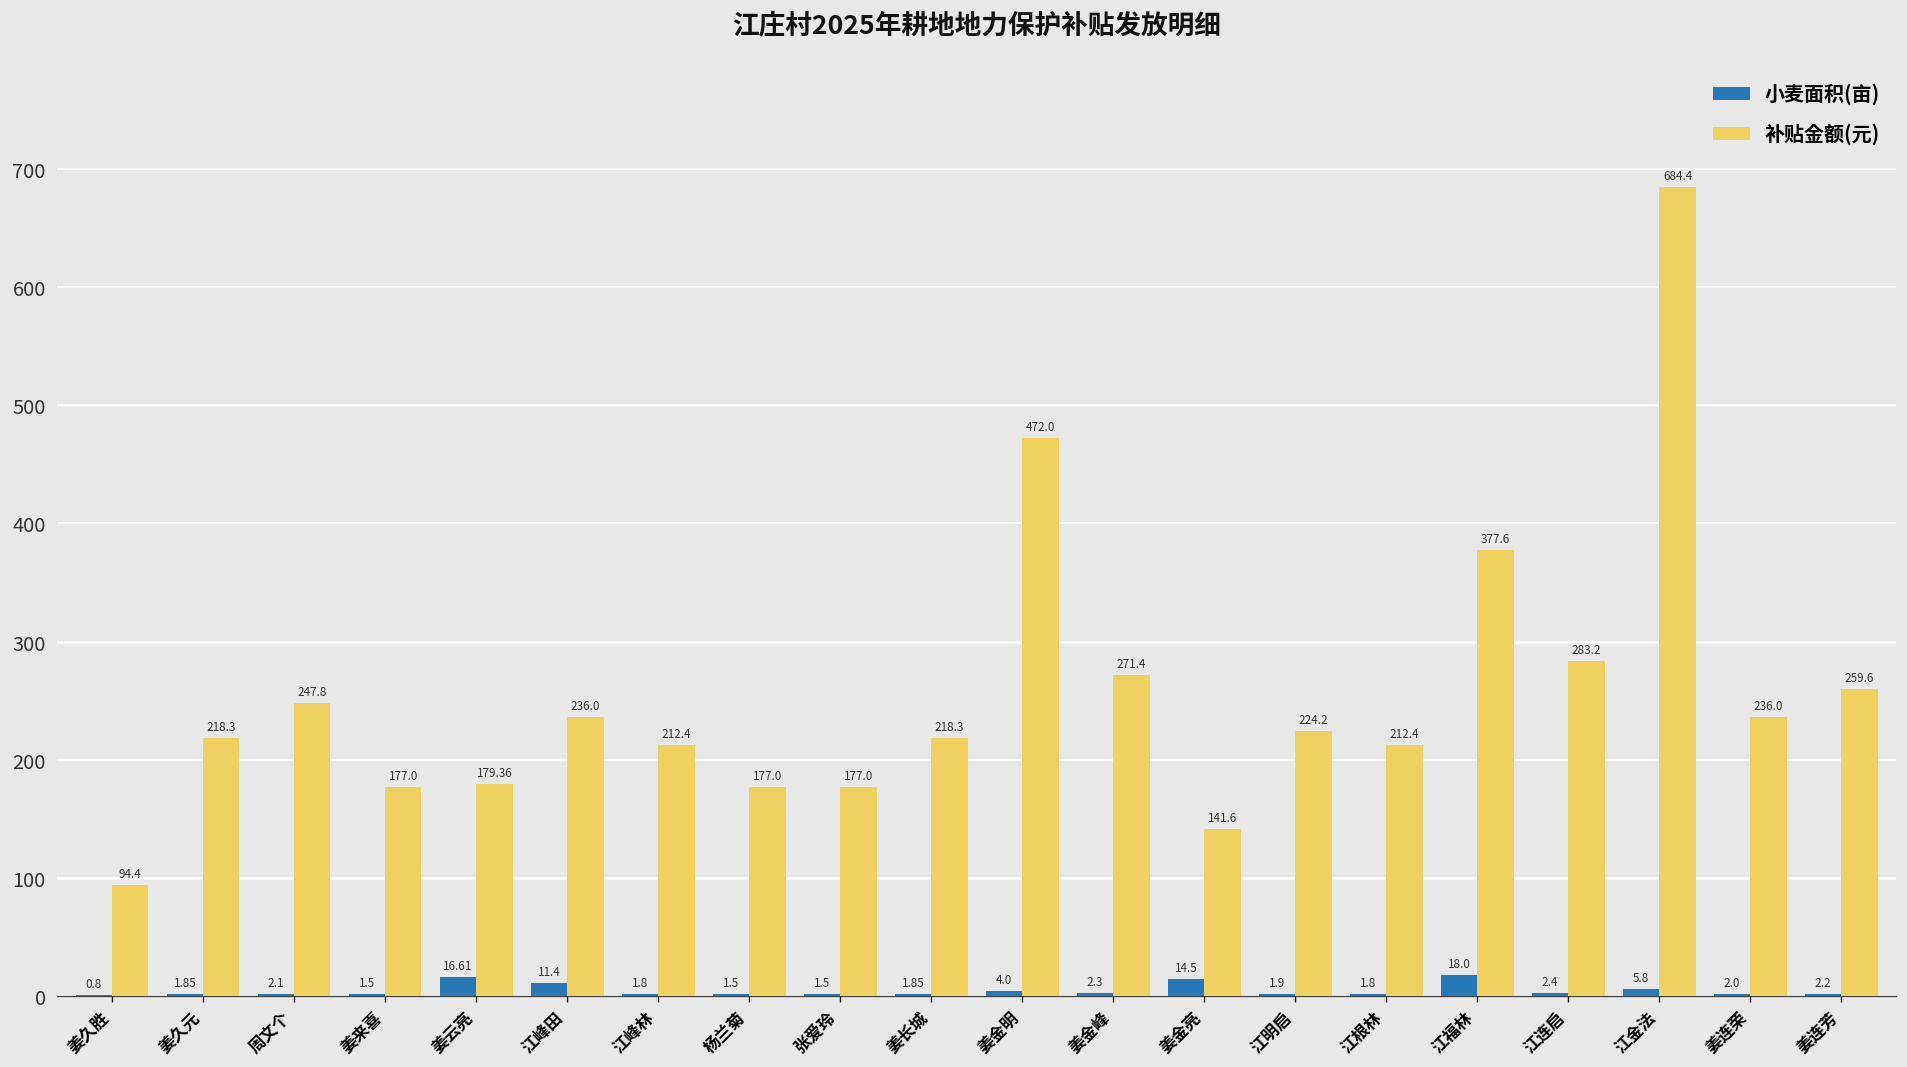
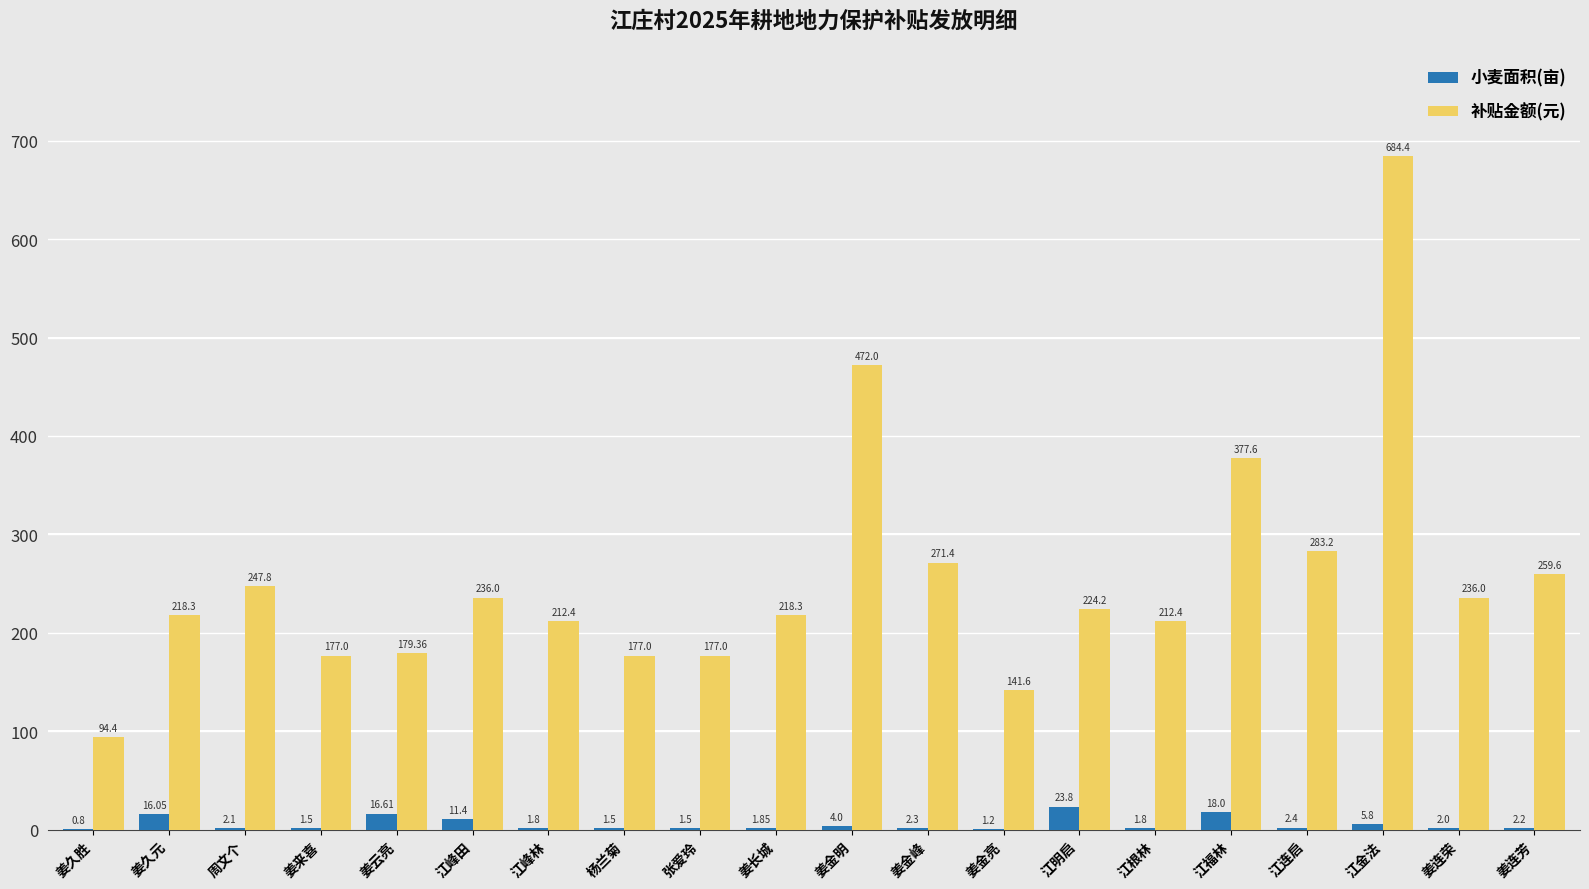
小麦面积(亩), 姜久元: 1.85 -> 16.05
小麦面积(亩), 姜金亮: 14.5 -> 1.2
小麦面积(亩), 江明启: 1.9 -> 23.8
